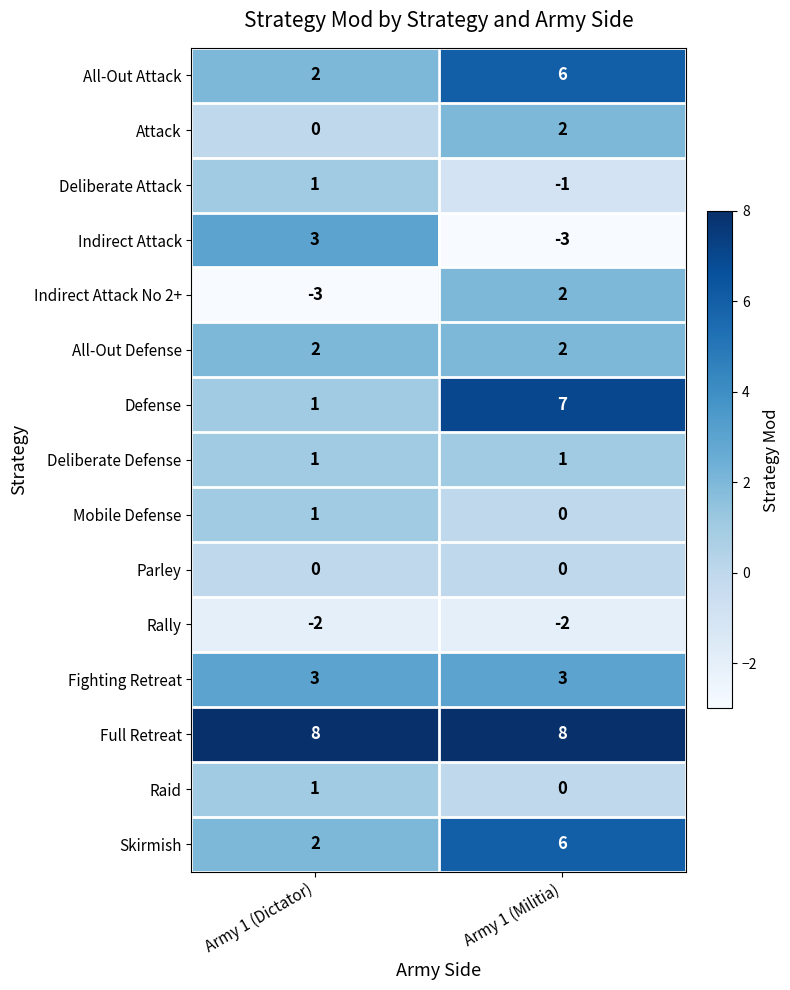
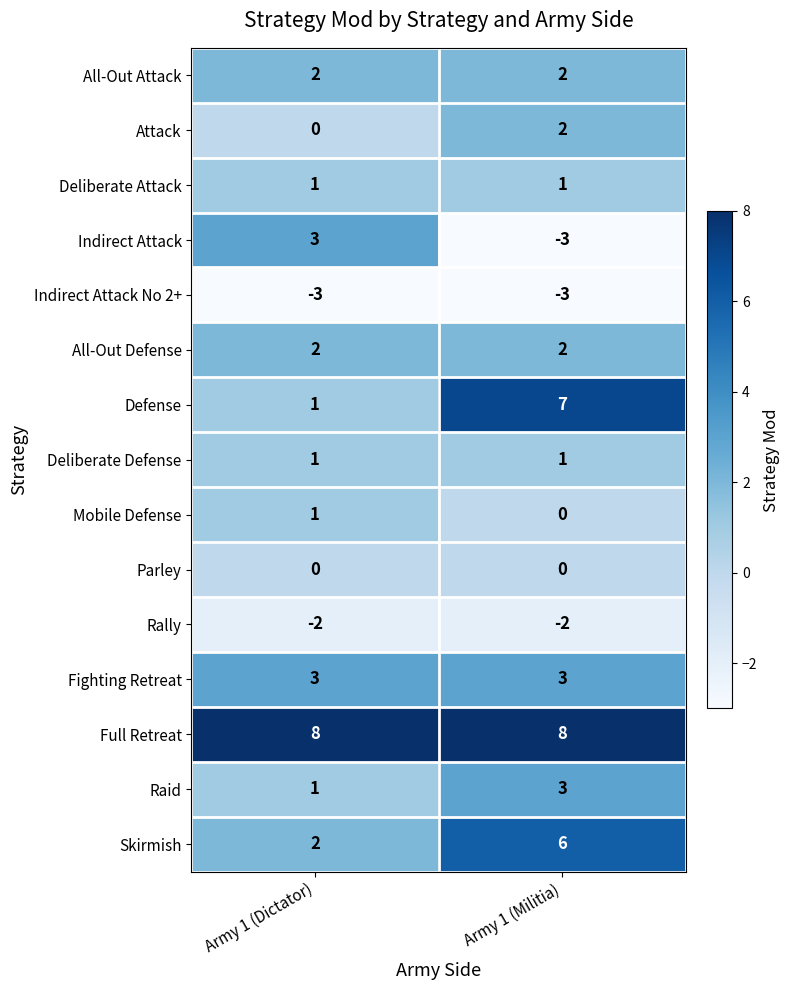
All-Out Attack, Army 1 (Militia): 6 -> 2
Deliberate Attack, Army 1 (Militia): -1 -> 1
Indirect Attack No 2+, Army 1 (Militia): 2 -> -3
Raid, Army 1 (Militia): 0 -> 3
